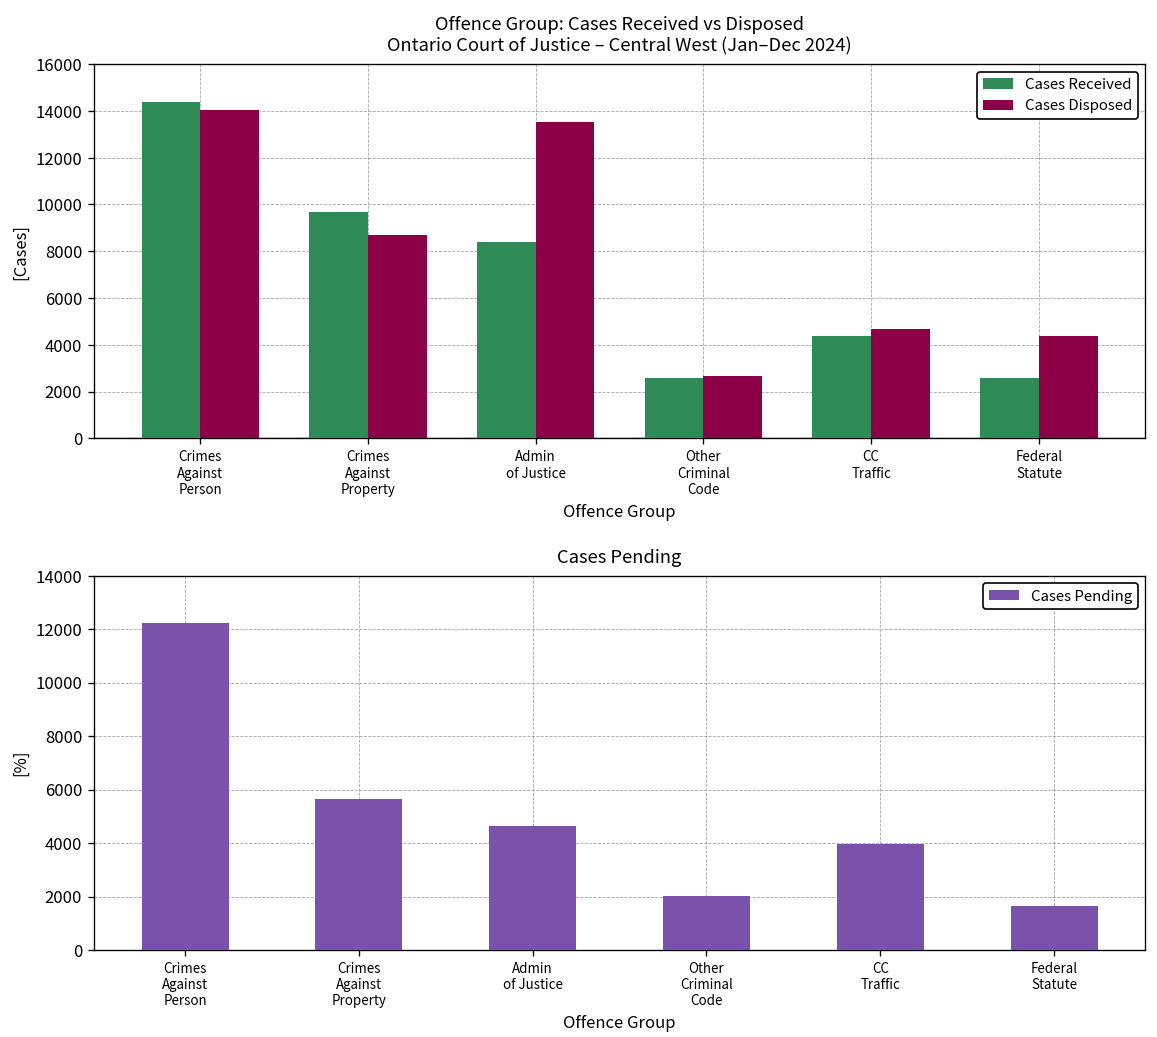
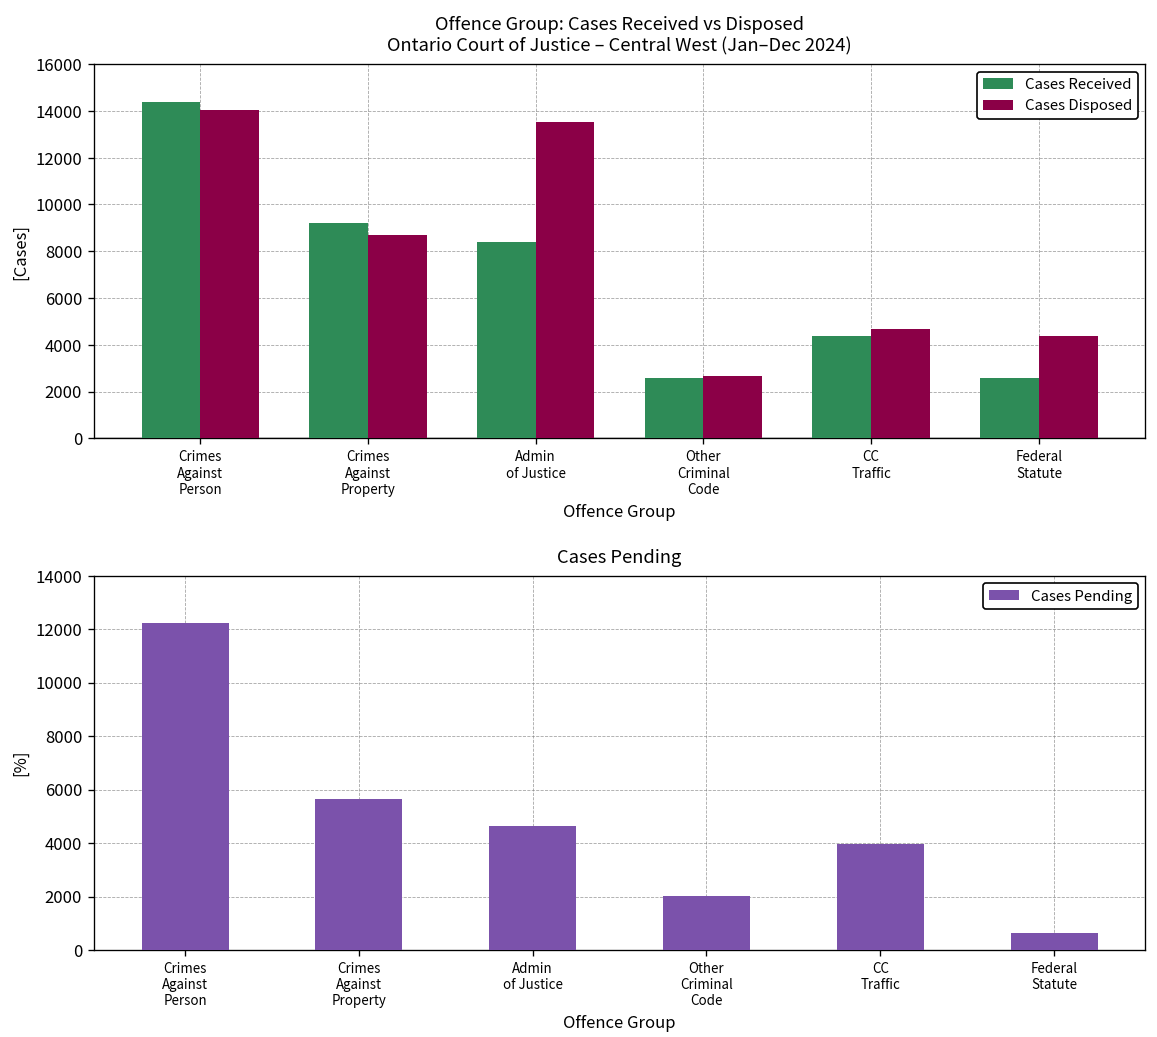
Offence Group: Cases Received vs Disposed Ontario Court of Justice – Central West (Jan–Dec 2024), Cases Received, Crimes Against Property: 9700 -> 9200
Cases Pending, Federal Statute: 1600 -> 600
